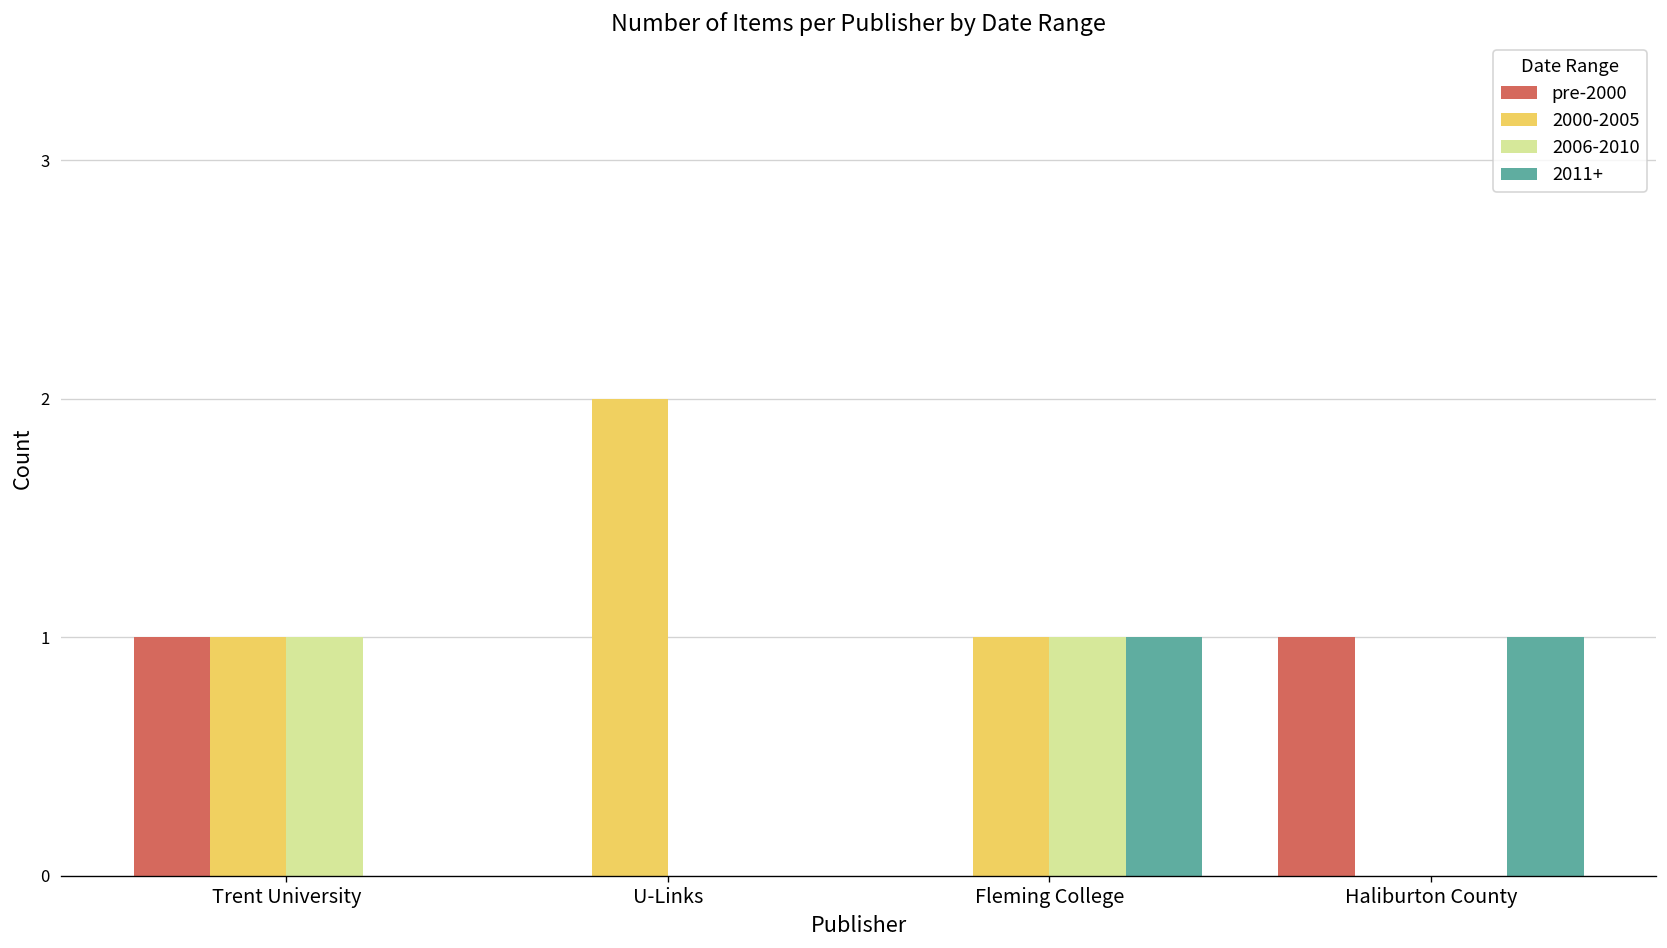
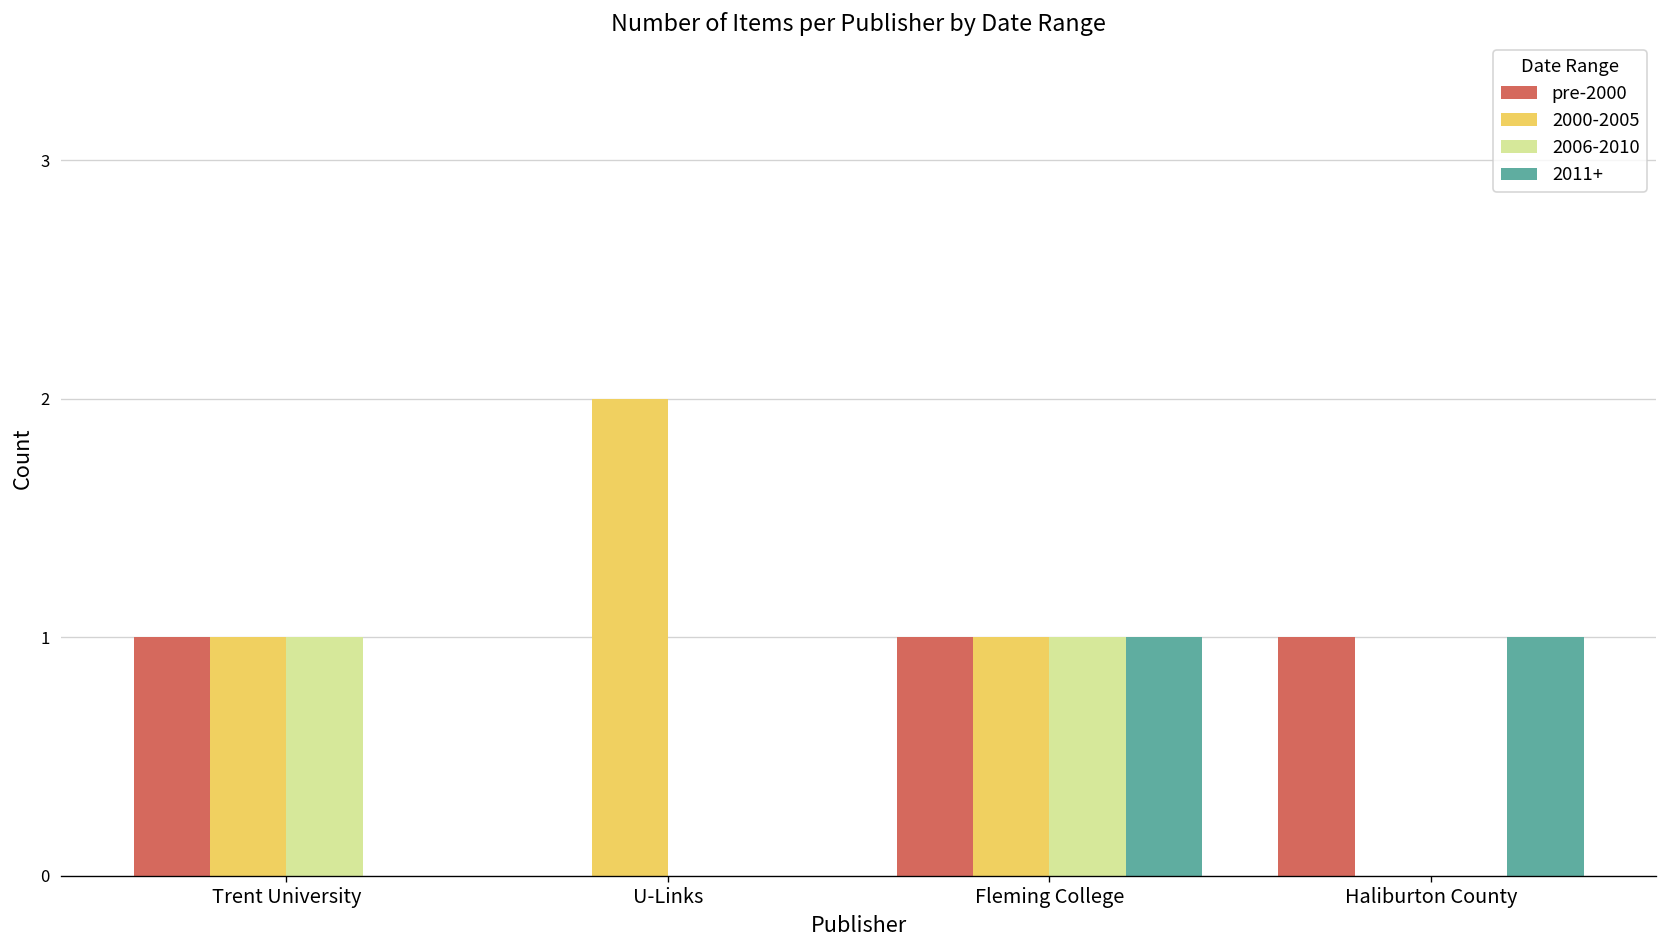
pre-2000, Fleming College: 0 -> 1
